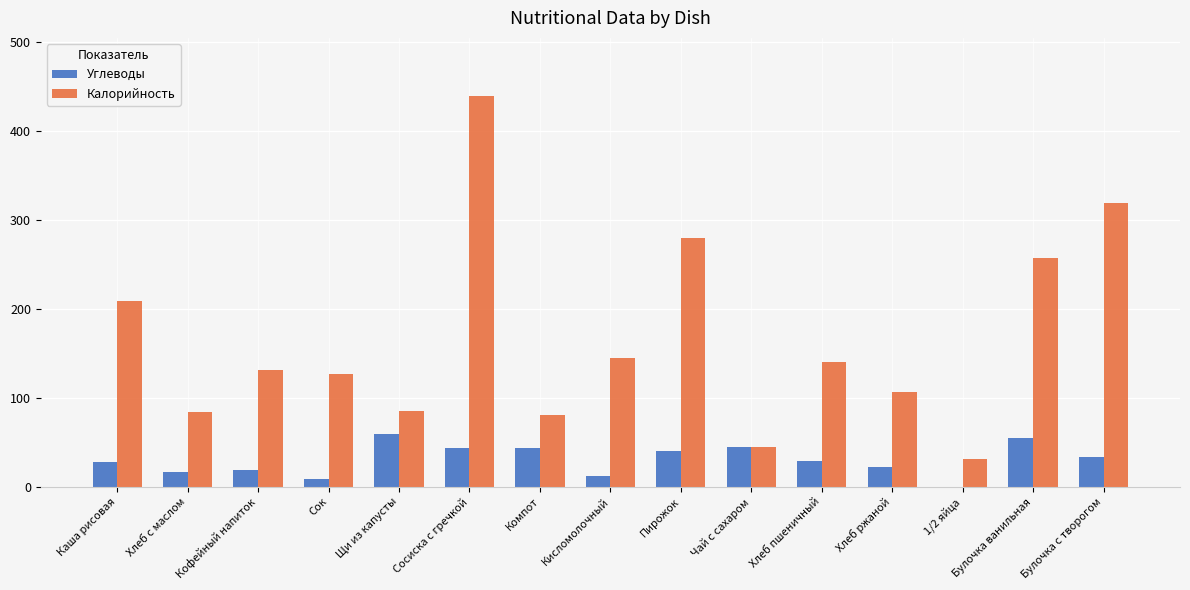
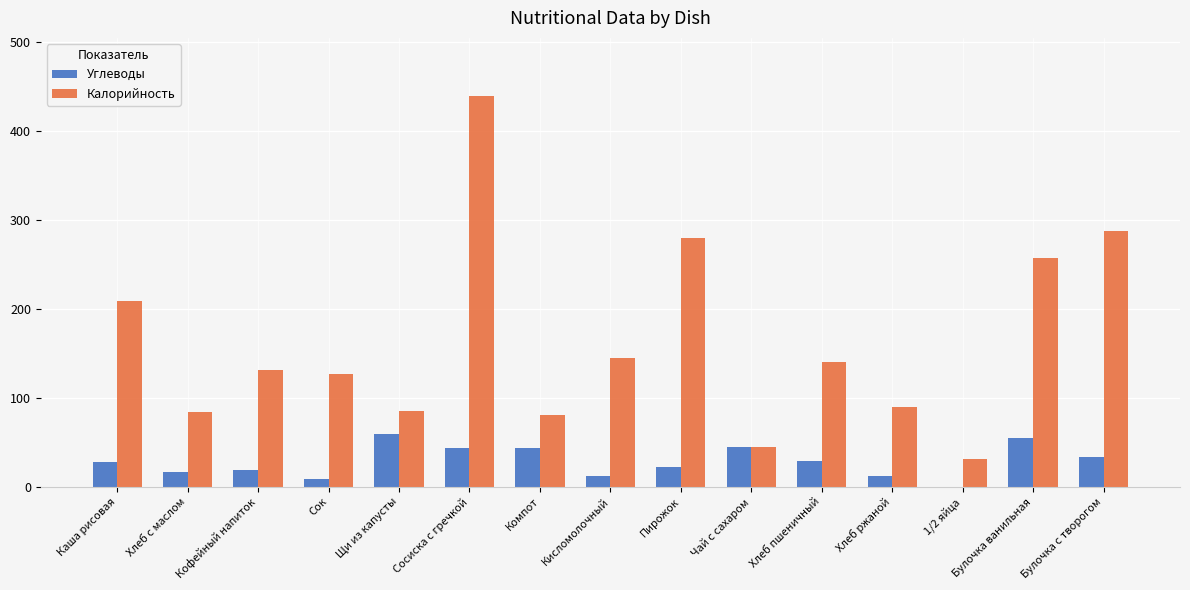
Углеводы, Пирожок: 40 -> 20
Углеводы, Хлеб ржаной: 20 -> 10
Калорийность, Хлеб ржаной: 110 -> 90
Калорийность, Булочка с творогом: 320 -> 290
